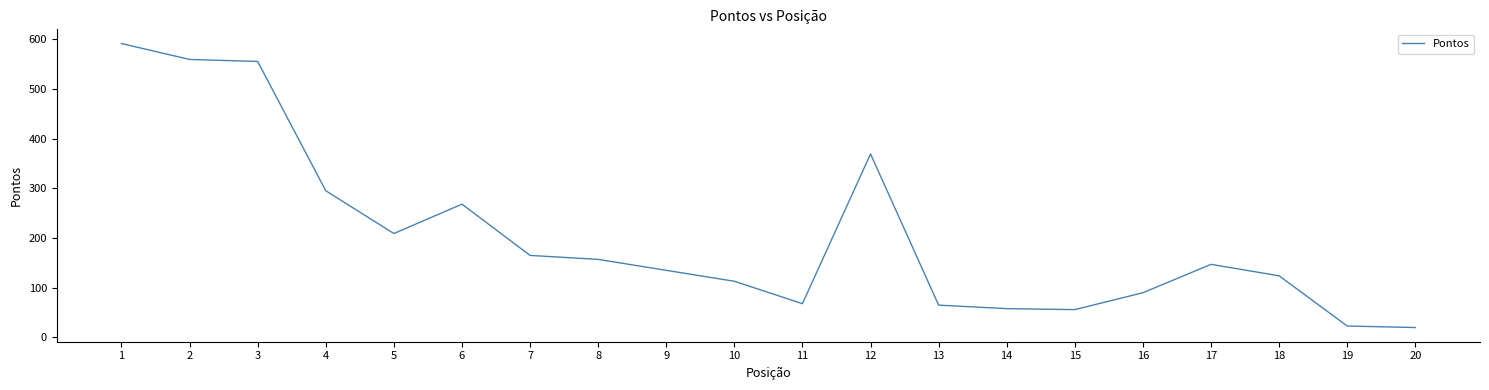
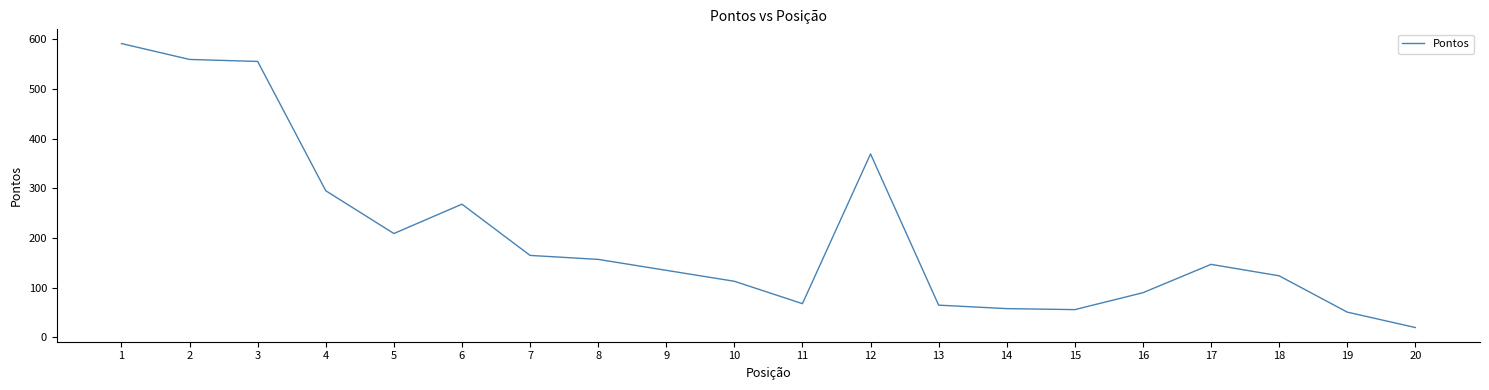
19: 20 -> 50
